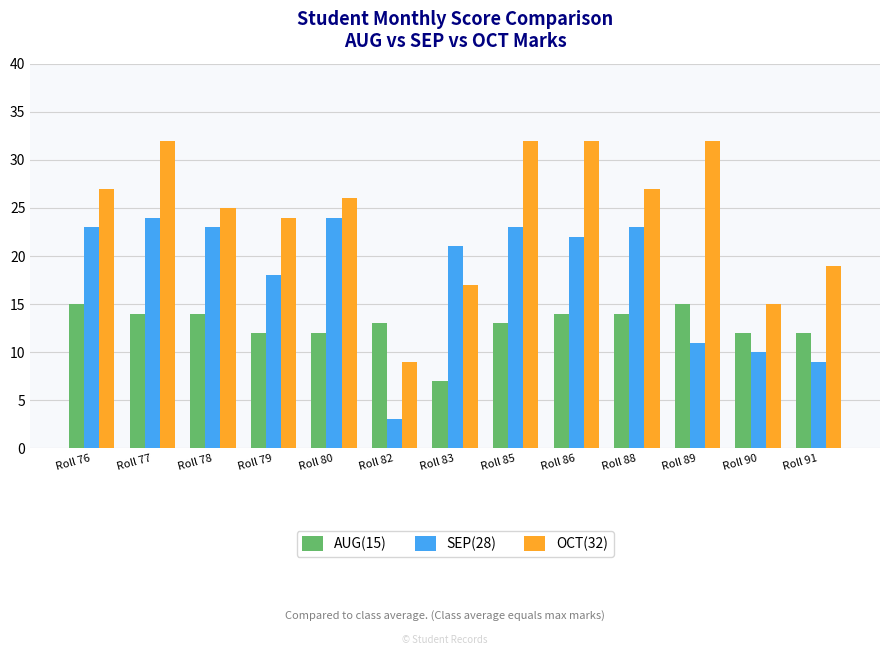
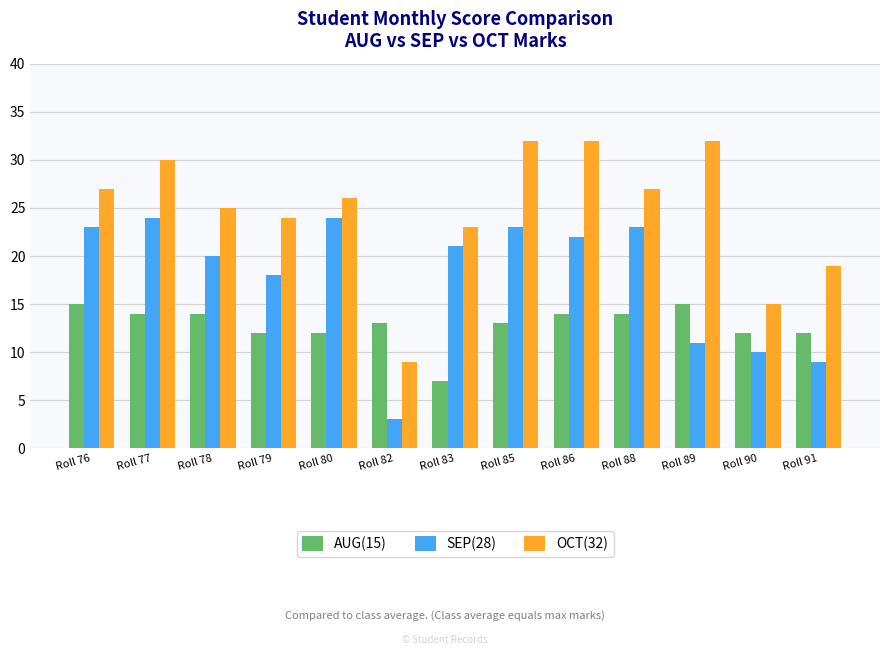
OCT(32), Roll 77: 32 -> 30
SEP(28), Roll 78: 23 -> 20
OCT(32), Roll 83: 17 -> 23
